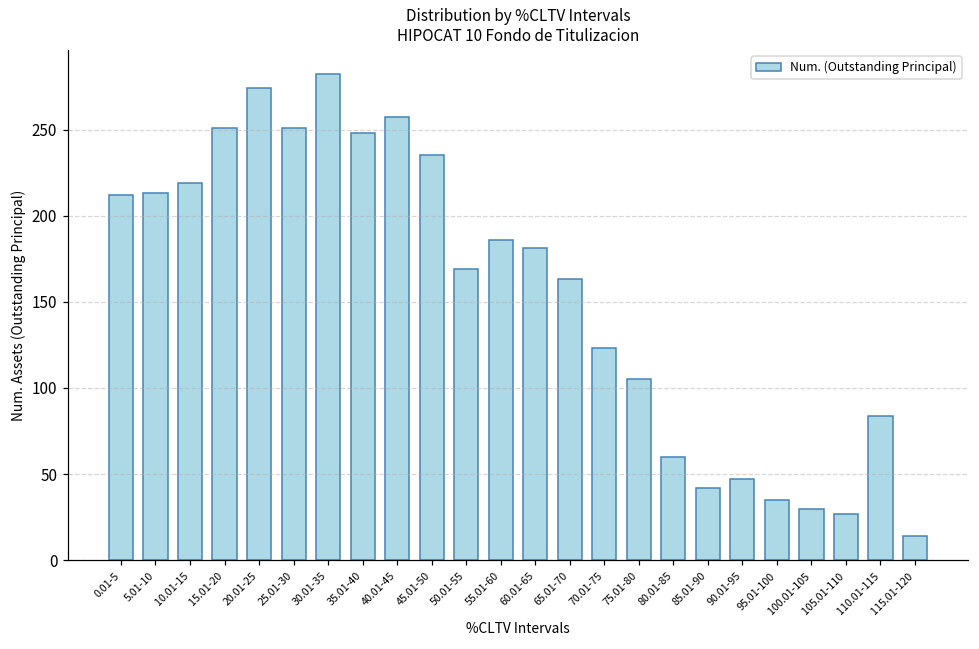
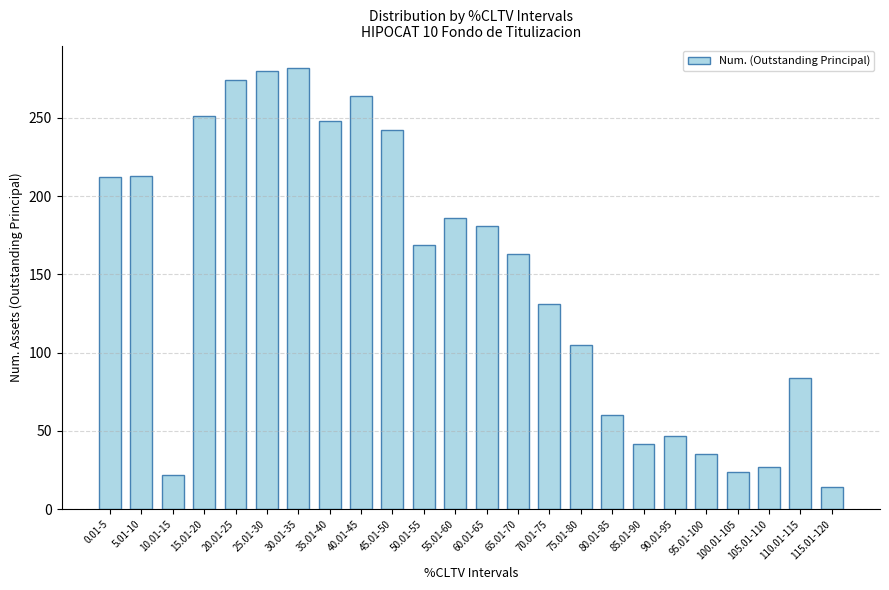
10.01-15: 219 -> 22
25.01-30: 251 -> 280
40.01-45: 257 -> 264
45.01-50: 235 -> 242
70.01-75: 123 -> 131
100.01-105: 30 -> 24
